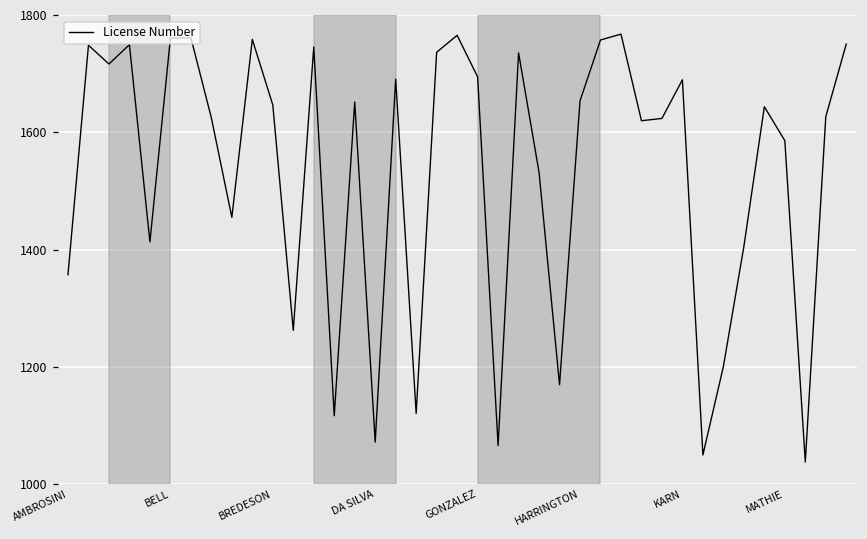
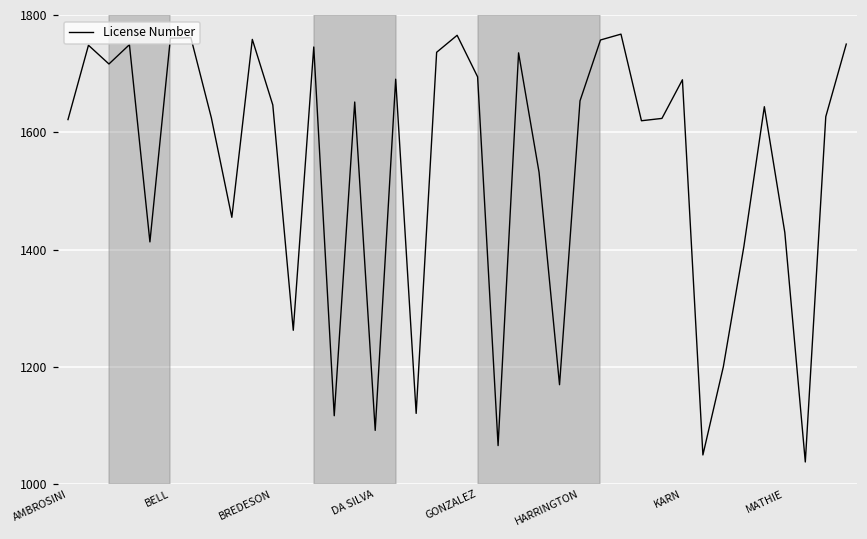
AMBROSINI: 1360 -> 1620
DA SILVA: 1070 -> 1090
MATHIE: 1590 -> 1430
